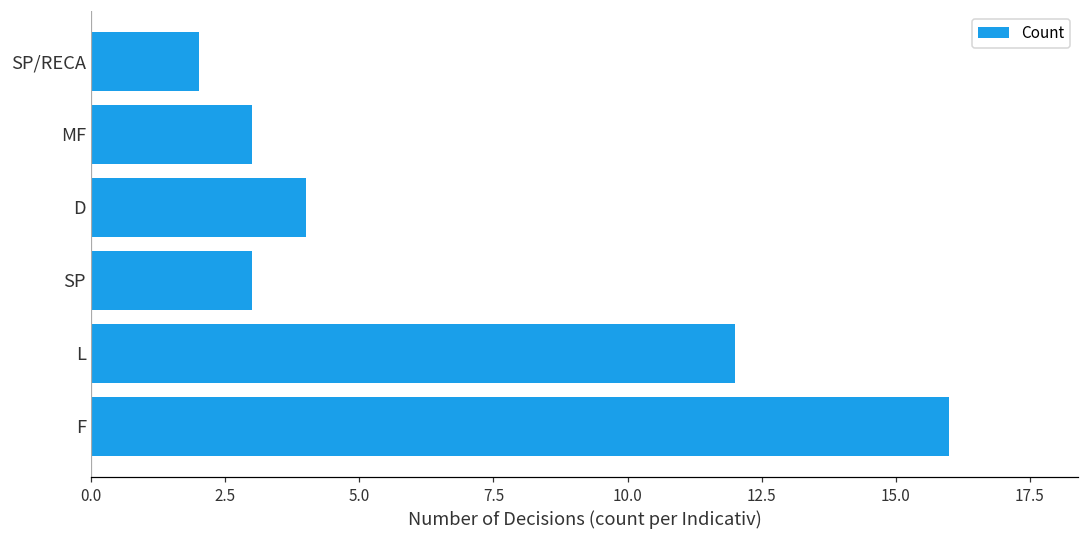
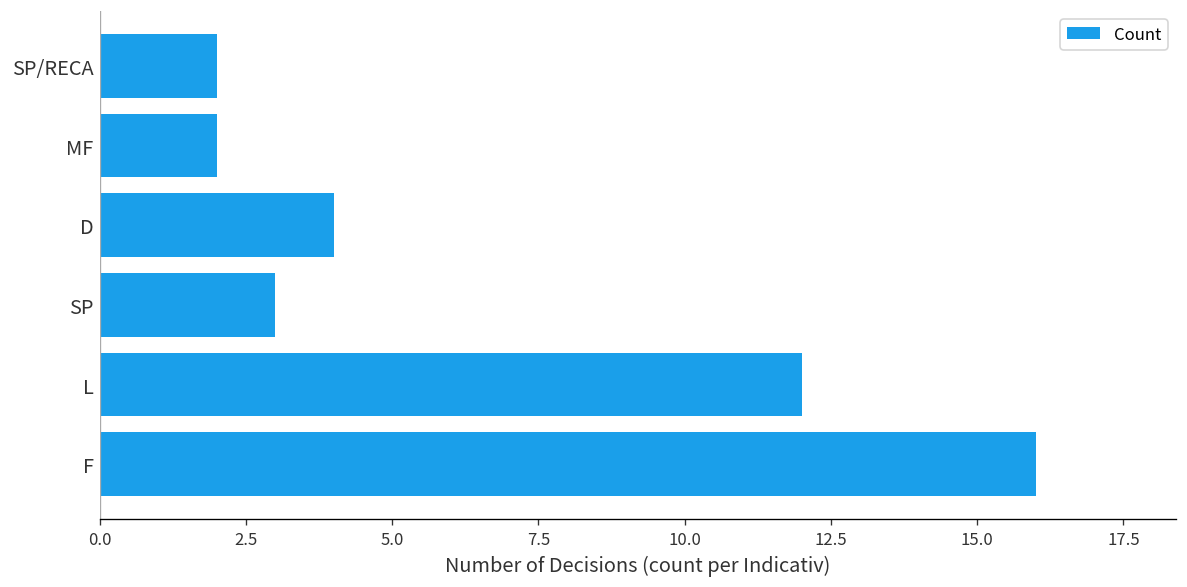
MF: 3 -> 2
